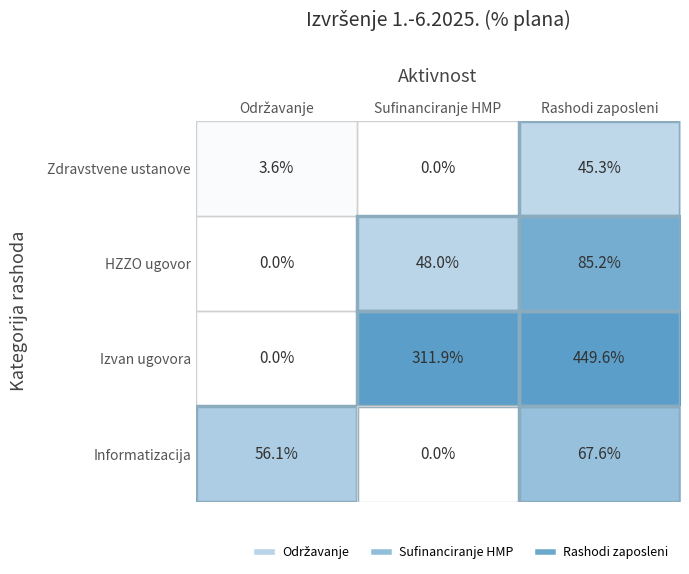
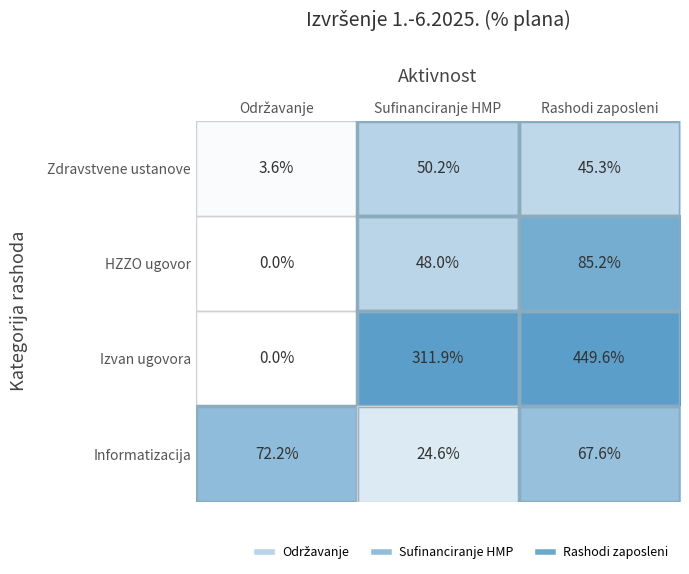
Zdravstvene ustanove, Sufinanciranje HMP: 0.0% -> 50.2%
Informatizacija, Održavanje: 56.1% -> 72.2%
Informatizacija, Sufinanciranje HMP: 0.0% -> 24.6%
